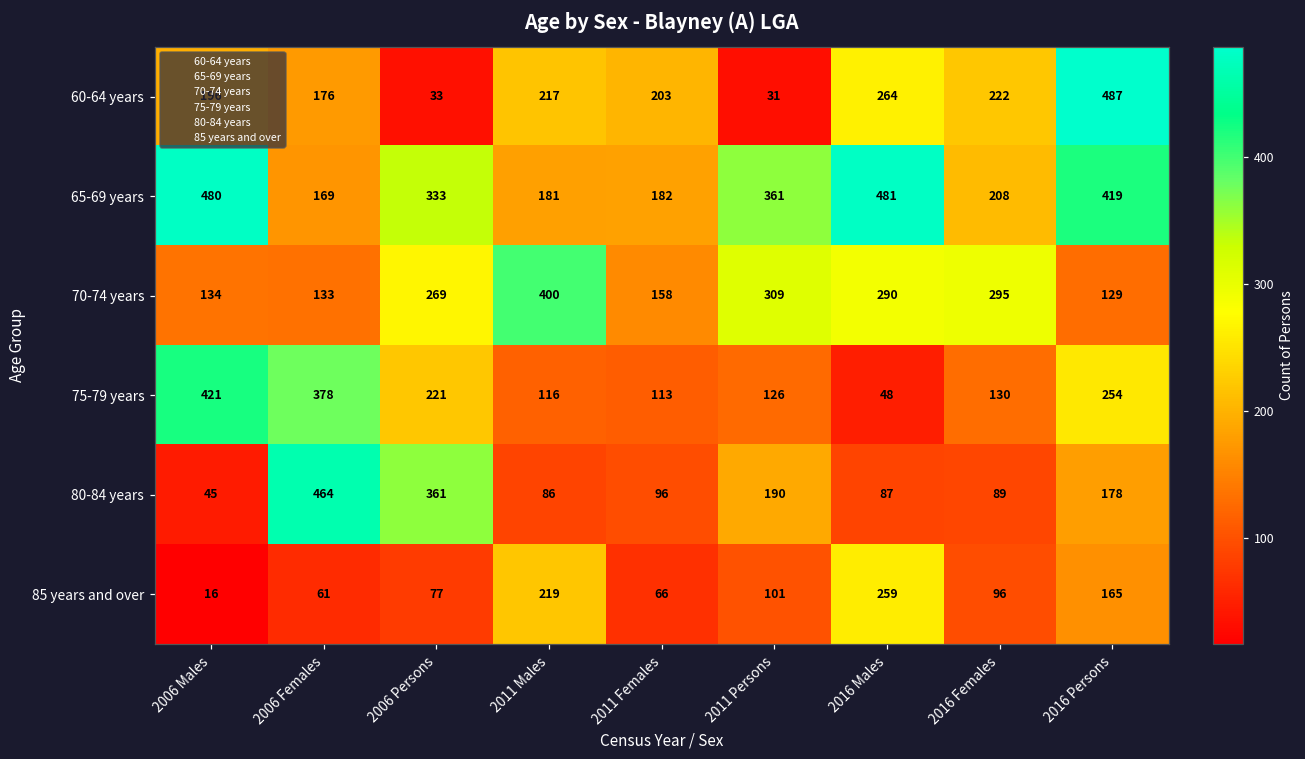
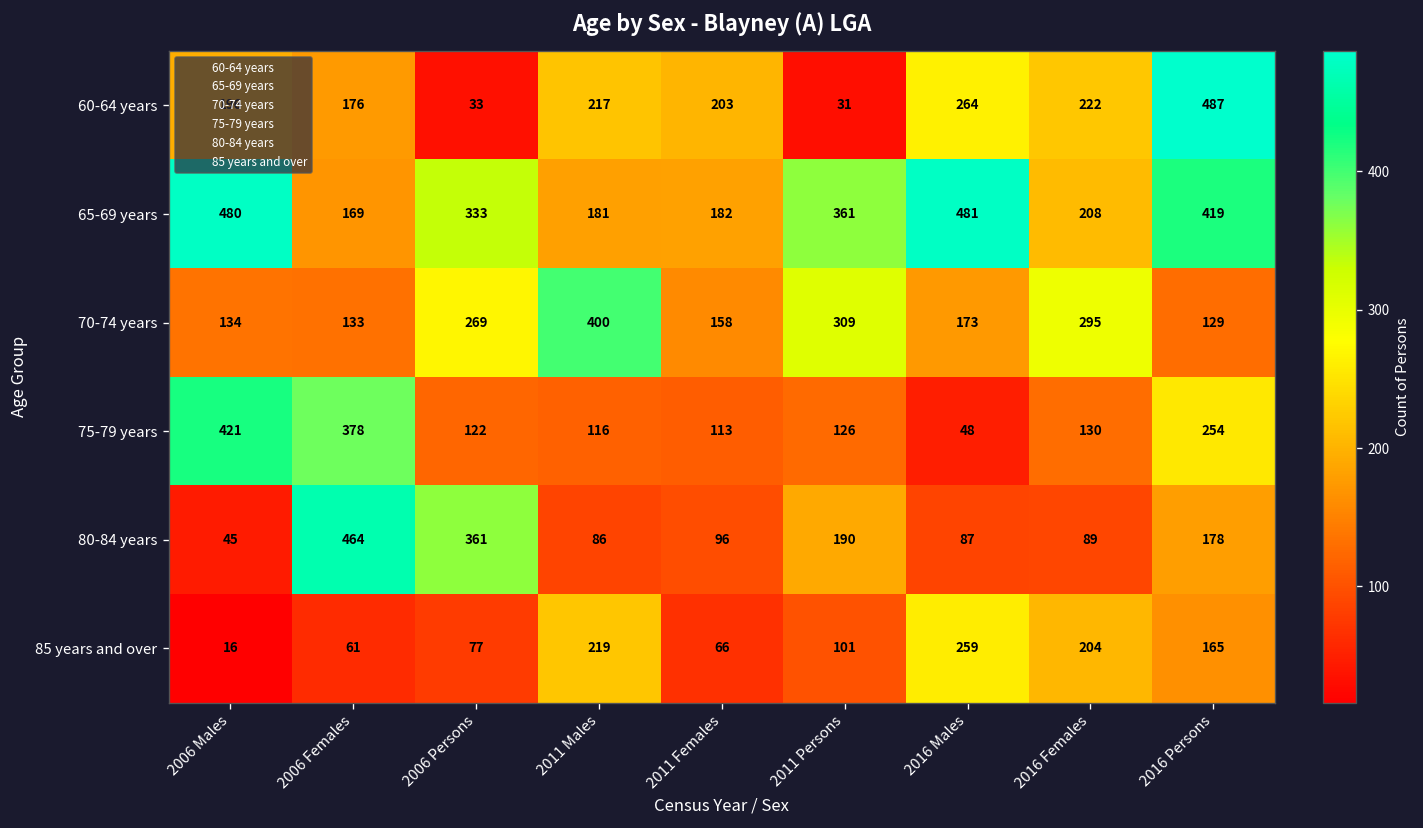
70-74 years, 2016 Males: 290 -> 173
75-79 years, 2006 Persons: 221 -> 122
85 years and over, 2016 Females: 96 -> 204
